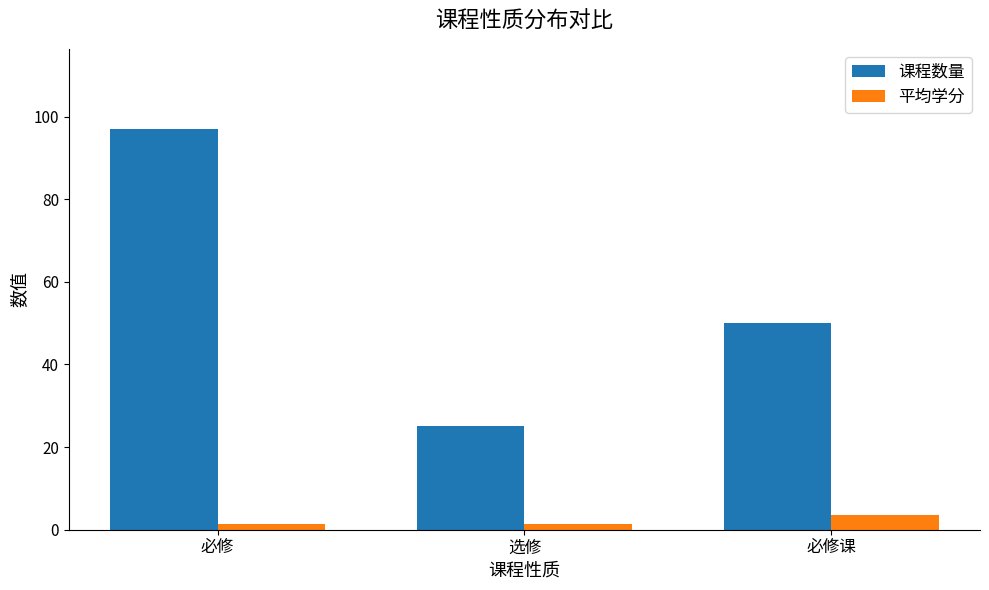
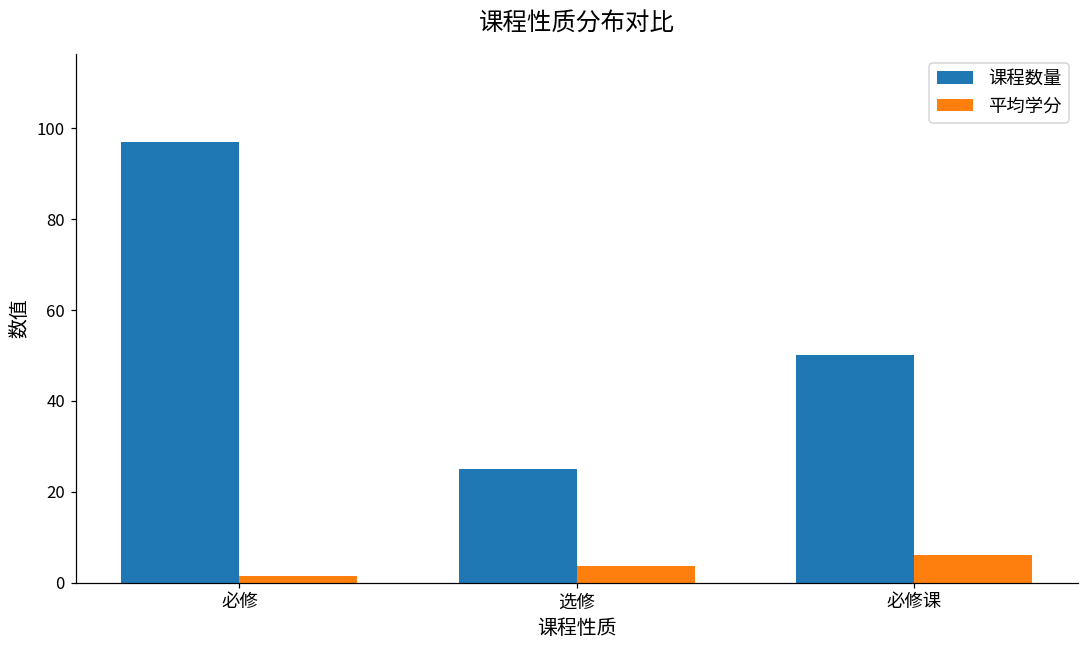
平均学分, 选修: 1 -> 4
平均学分, 必修课: 4 -> 6
